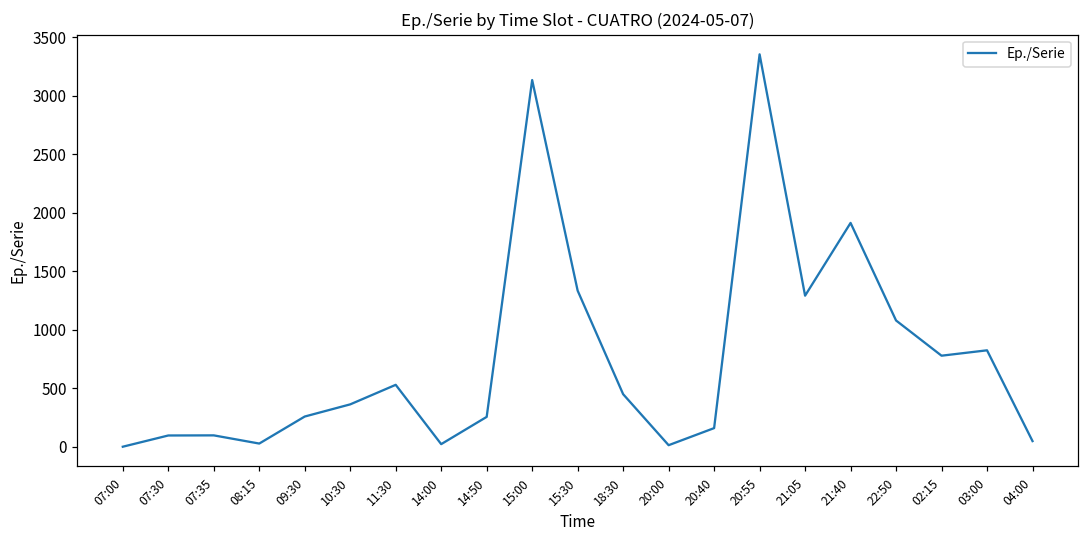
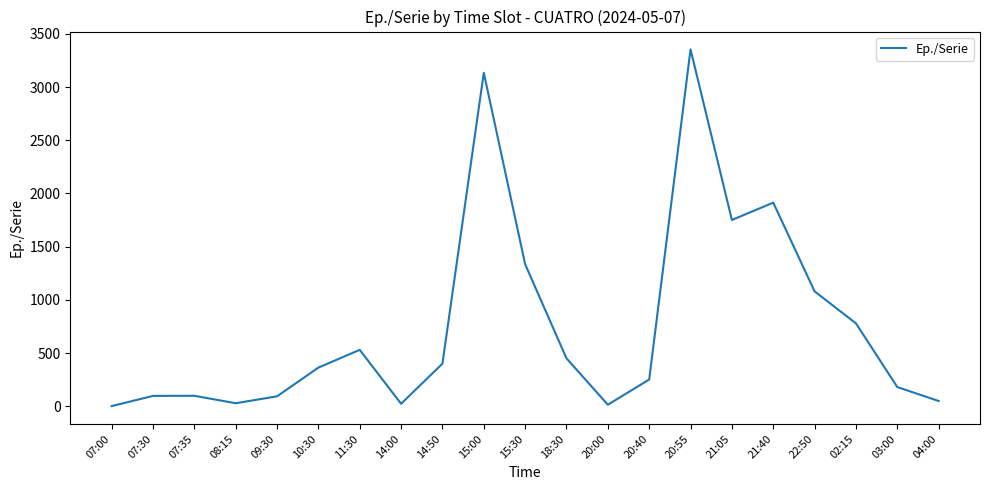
09:30: 260 -> 90
14:50: 260 -> 400
20:40: 160 -> 250
21:05: 1290 -> 1750
03:00: 830 -> 180
